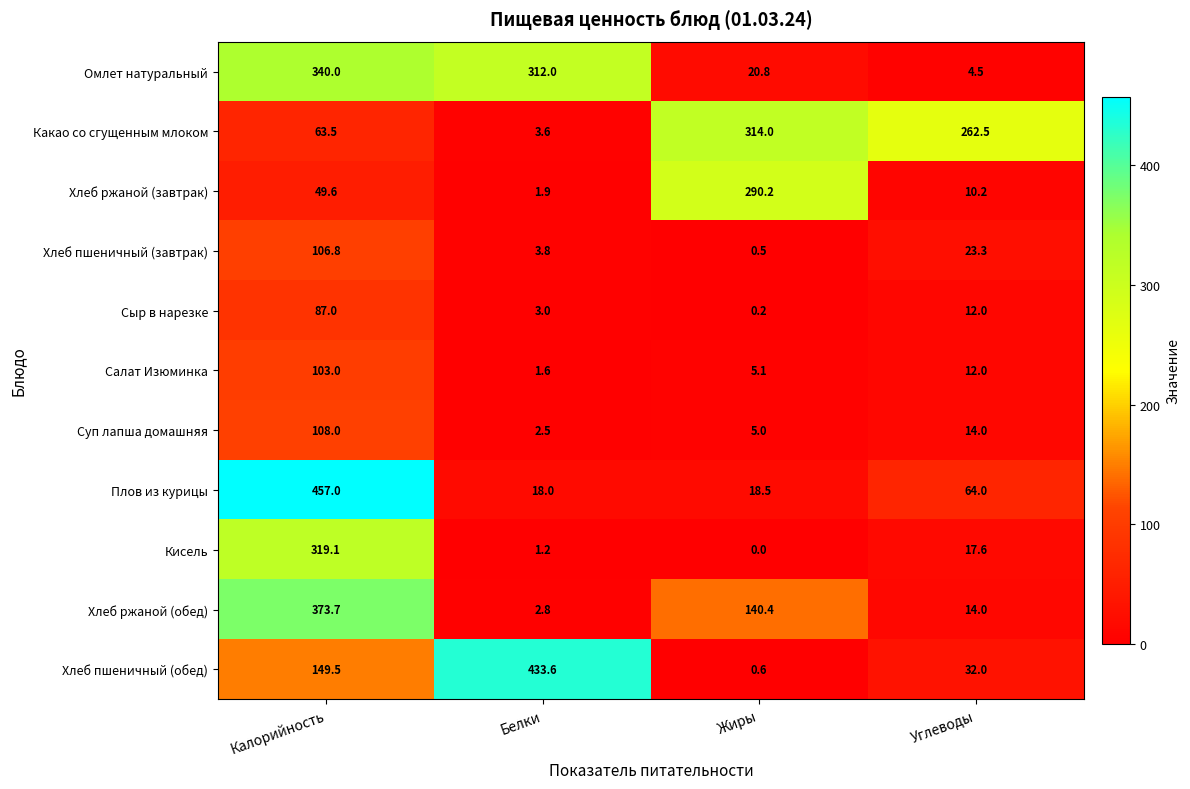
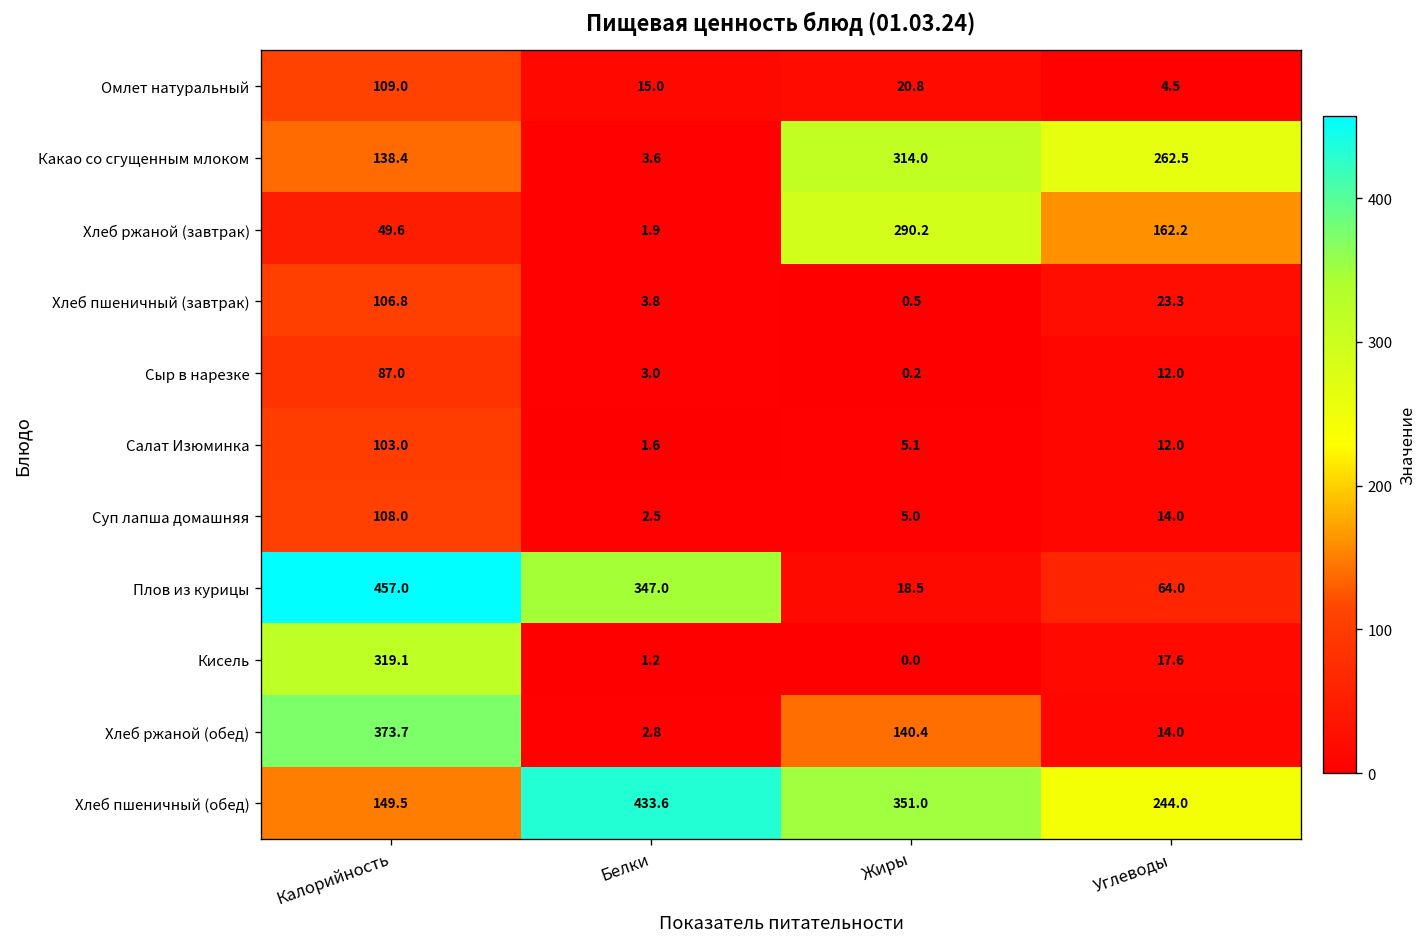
Омлет натуральный, Калорийность: 340.0 -> 109.0
Омлет натуральный, Белки: 312.0 -> 15.0
Какао со сгущенным млоком, Калорийность: 63.5 -> 138.4
Хлеб ржаной (завтрак), Углеводы: 10.2 -> 162.2
Плов из курицы, Белки: 18.0 -> 347.0
Хлеб пшеничный (обед), Жиры: 0.6 -> 351.0
Хлеб пшеничный (обед), Углеводы: 32.0 -> 244.0
